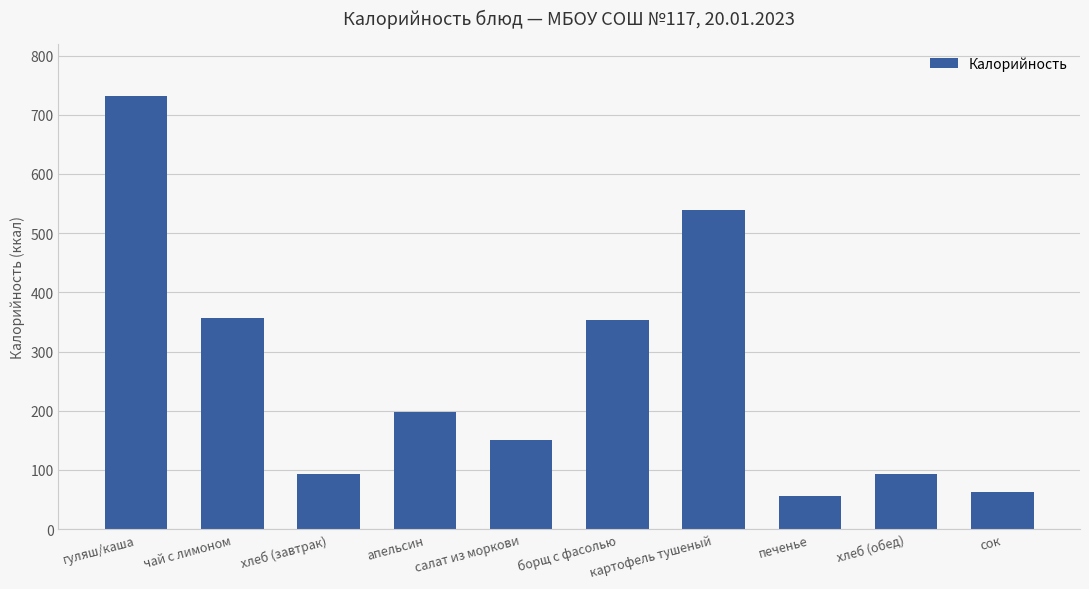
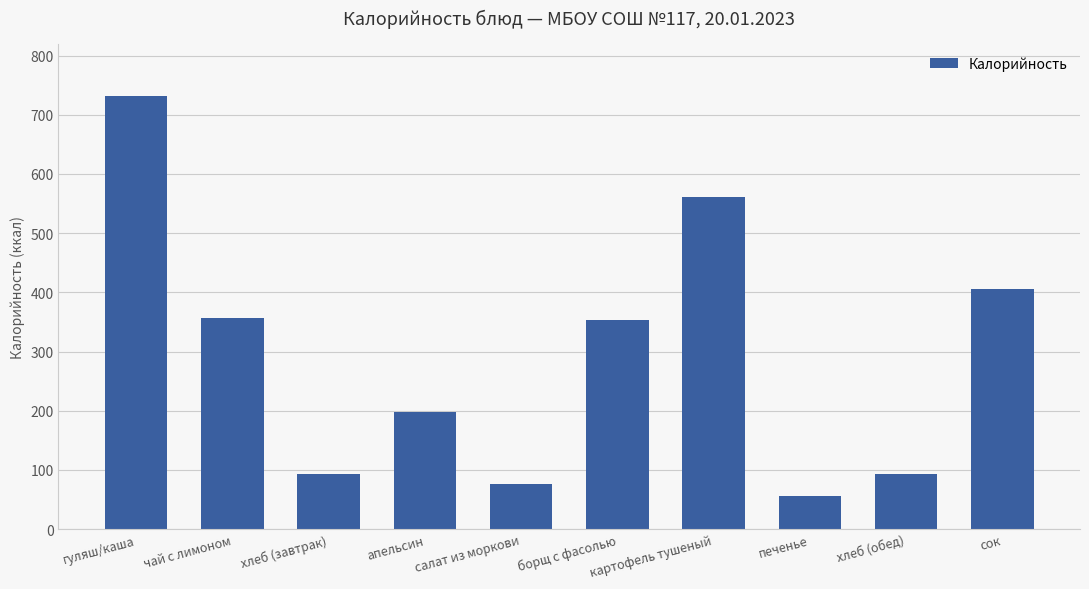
салат из моркови: 150 -> 80
картофель тушеный: 540 -> 560
сок: 60 -> 410
